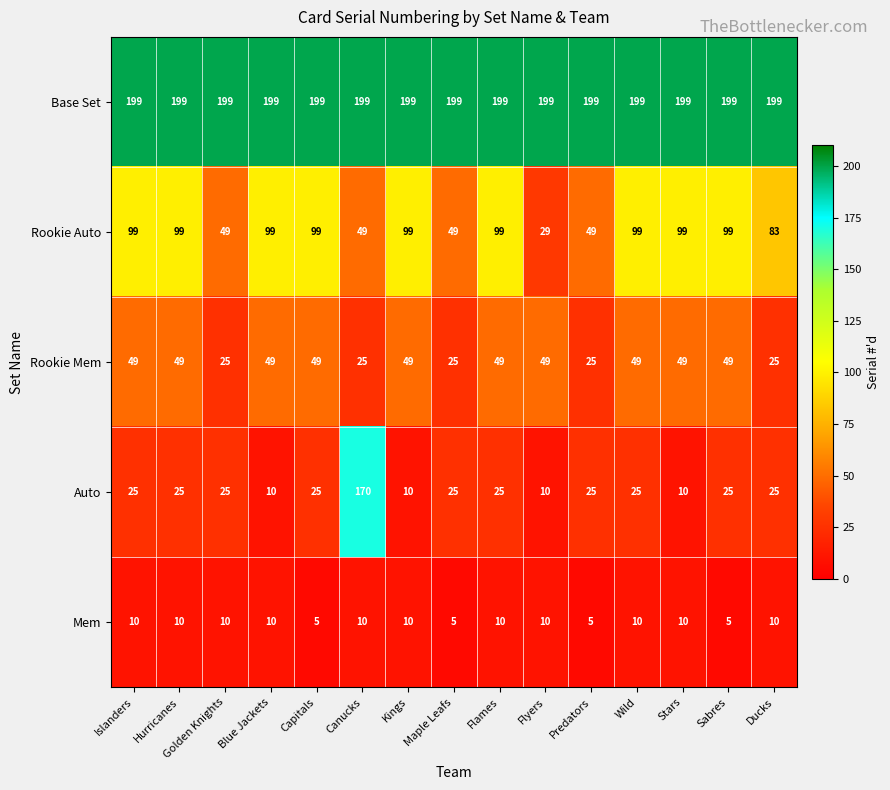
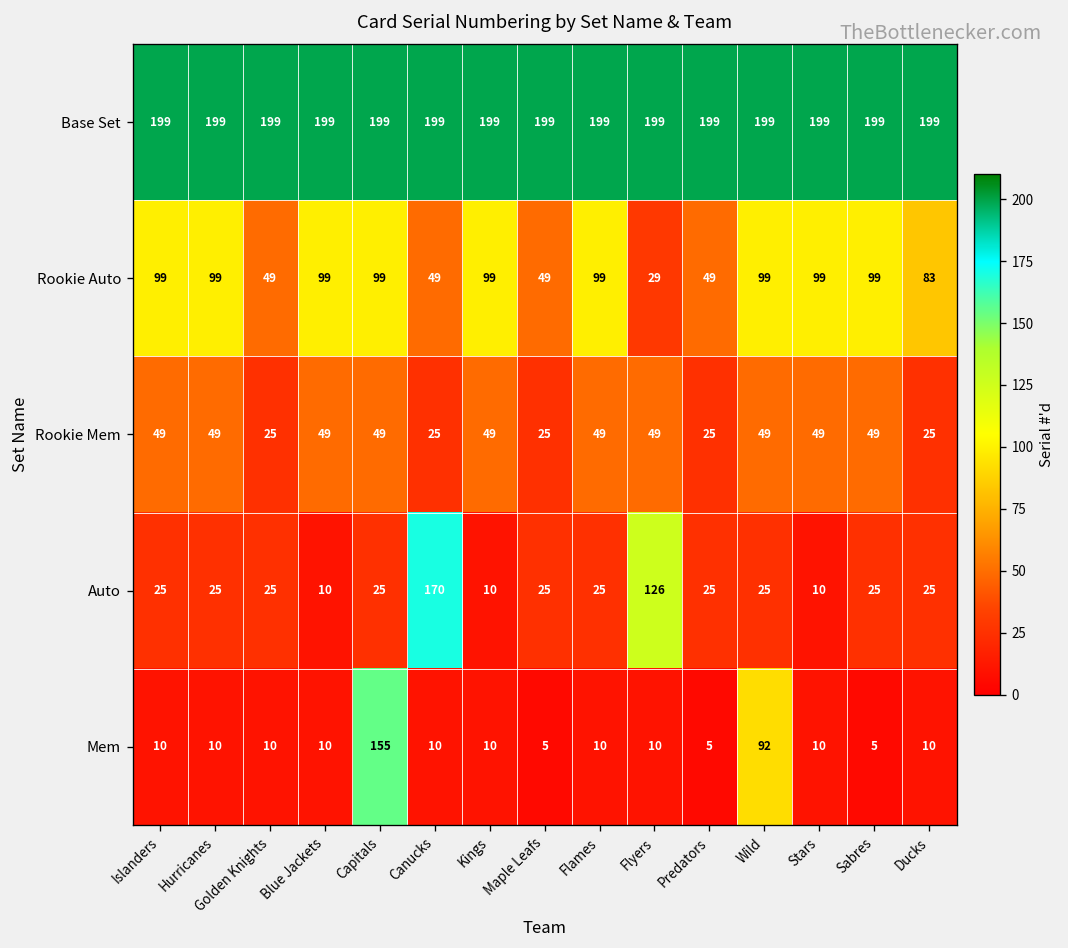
Auto, Flyers: 10 -> 126
Mem, Capitals: 5 -> 155
Mem, Wild: 10 -> 92
